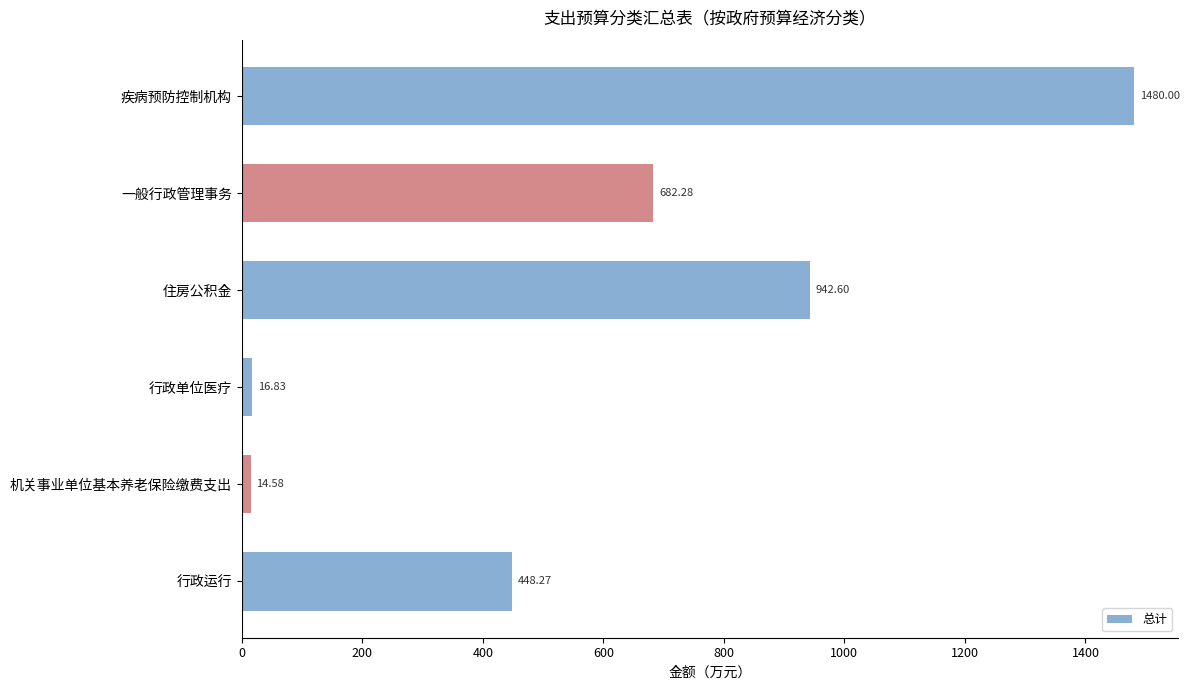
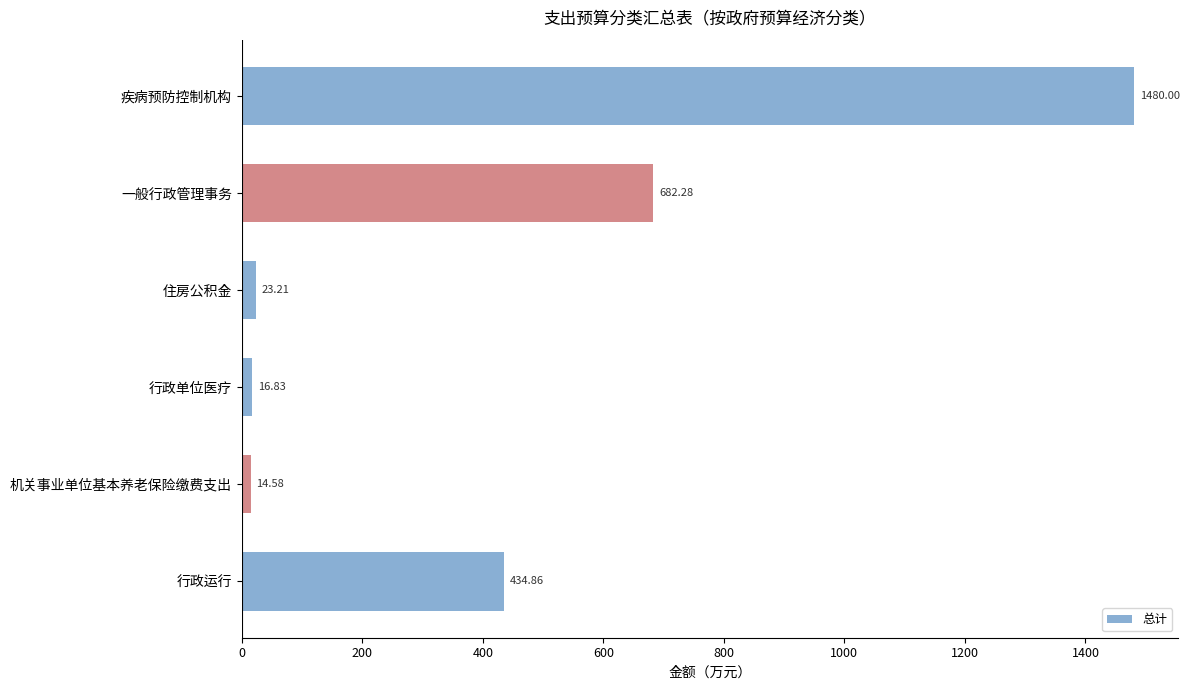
住房公积金: 942.60 -> 23.21
行政运行: 448.27 -> 434.86
